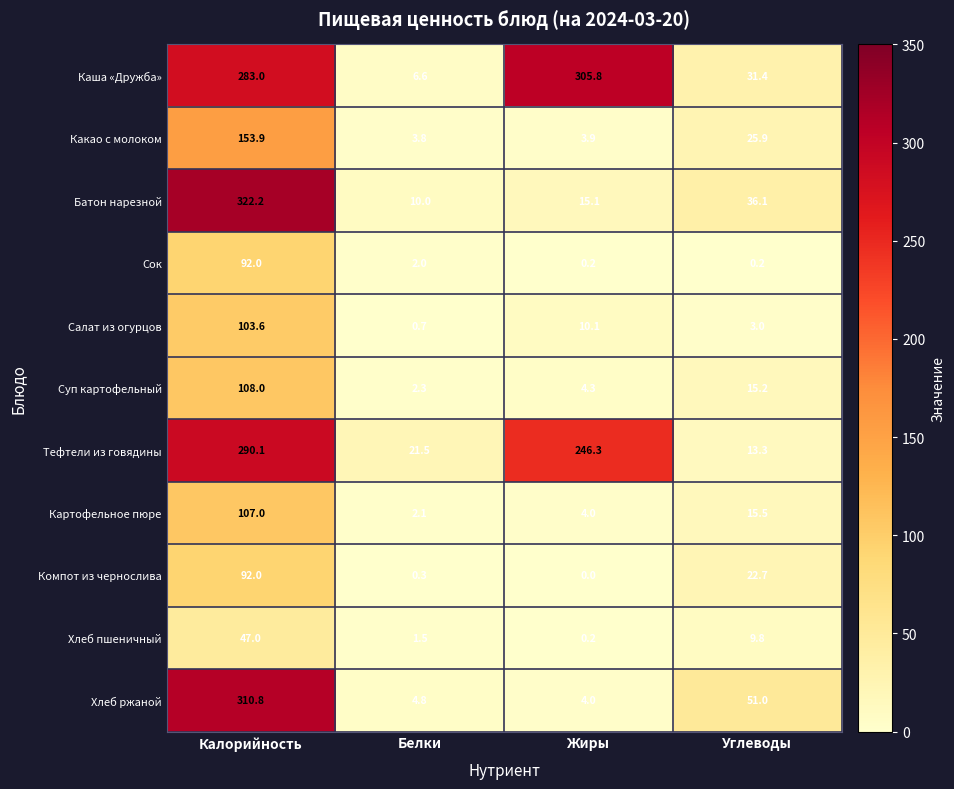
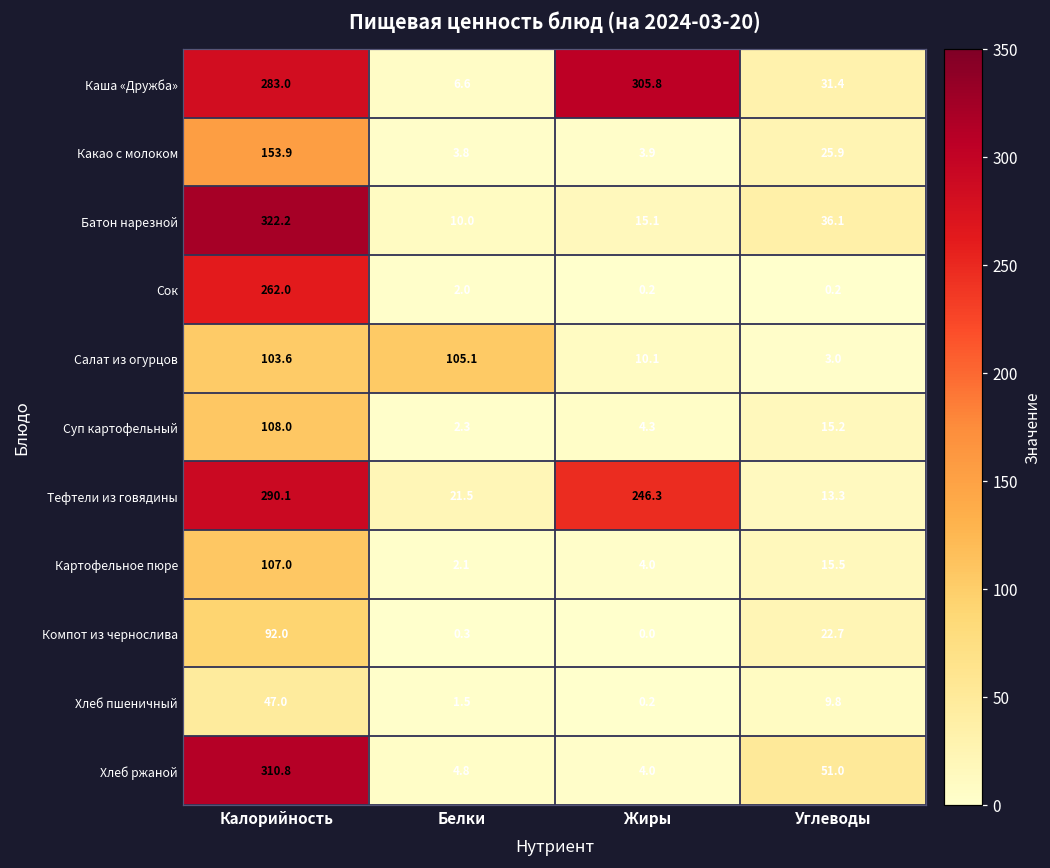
Сок, Калорийность: 92.0 -> 262.0
Салат из огурцов, Белки: 0.7 -> 105.1
